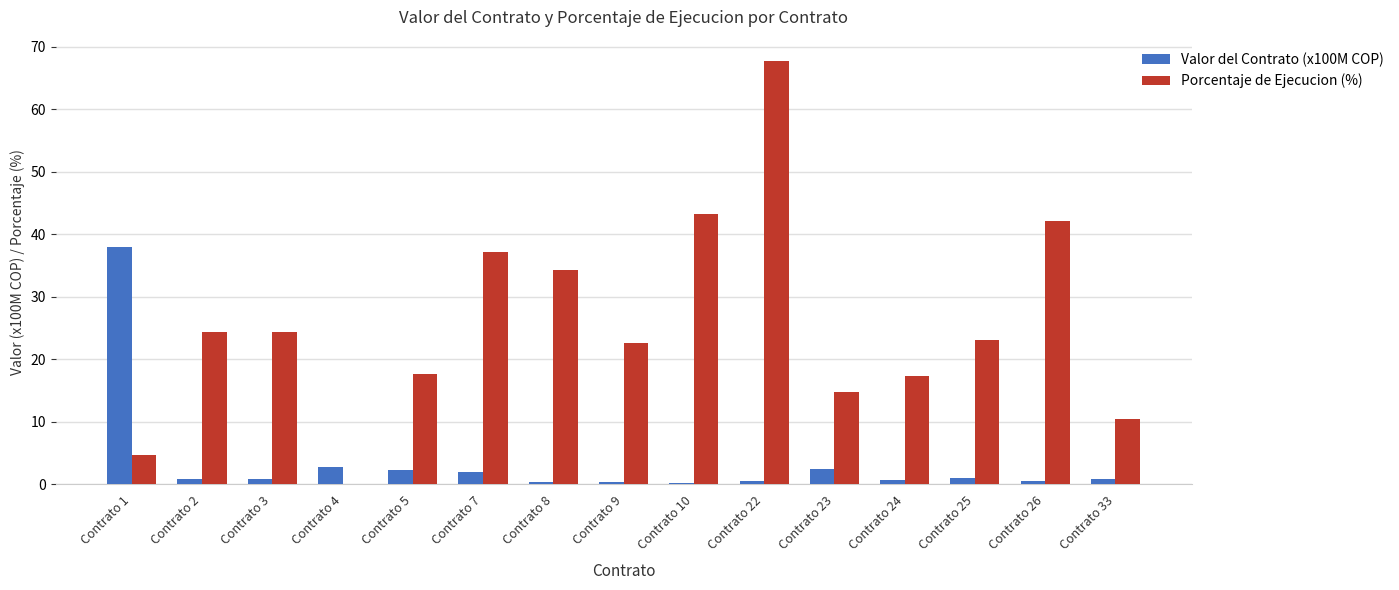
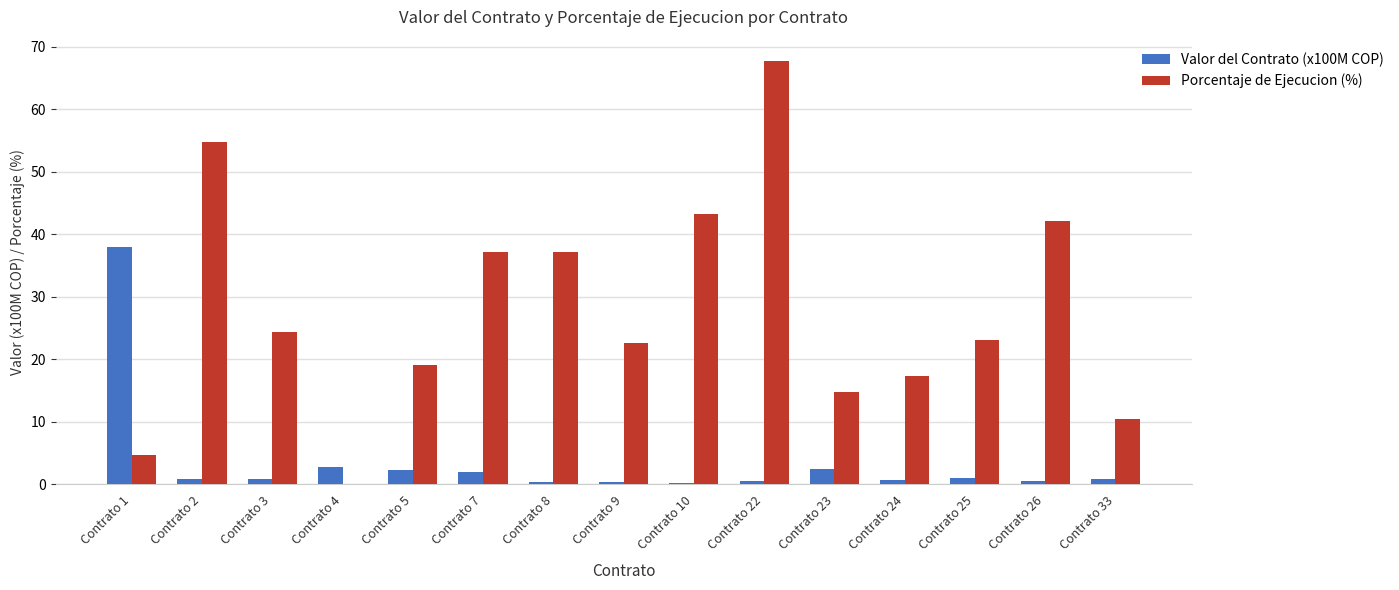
Porcentaje de Ejecucion (%), Contrato 2: 24 -> 55
Porcentaje de Ejecucion (%), Contrato 5: 18 -> 19
Porcentaje de Ejecucion (%), Contrato 8: 34 -> 37
